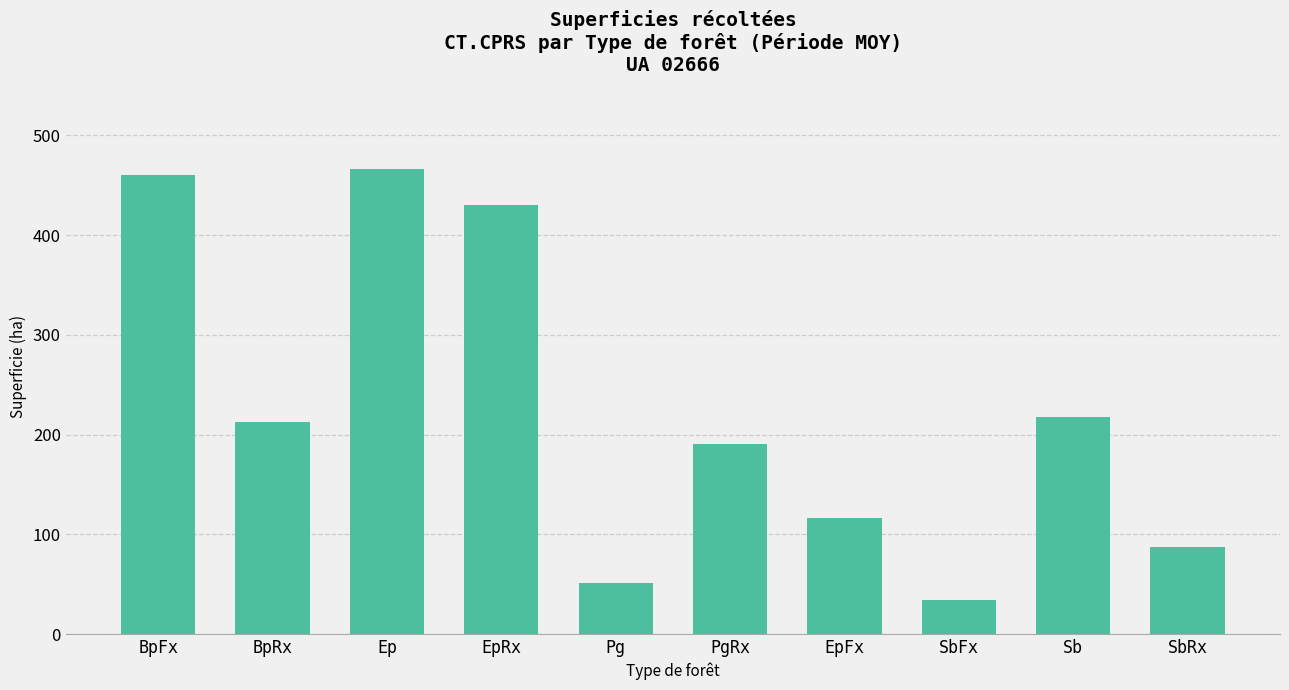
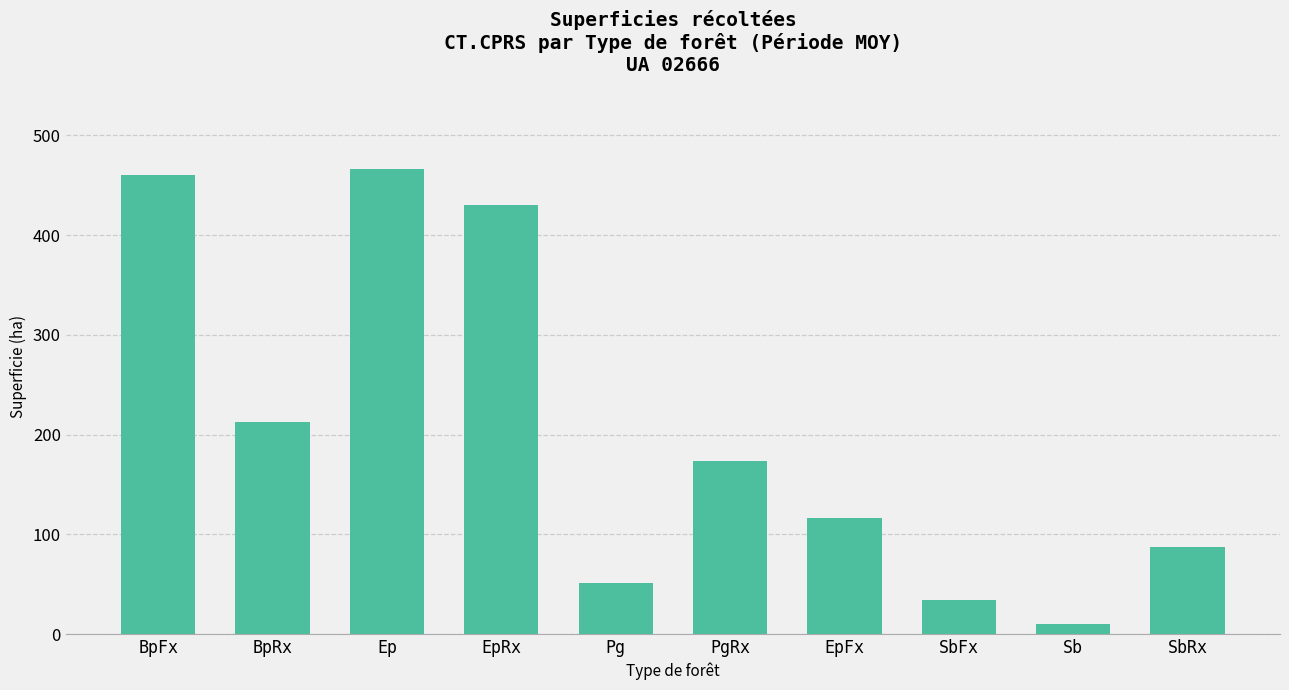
PgRx: 190 -> 170
Sb: 220 -> 10
